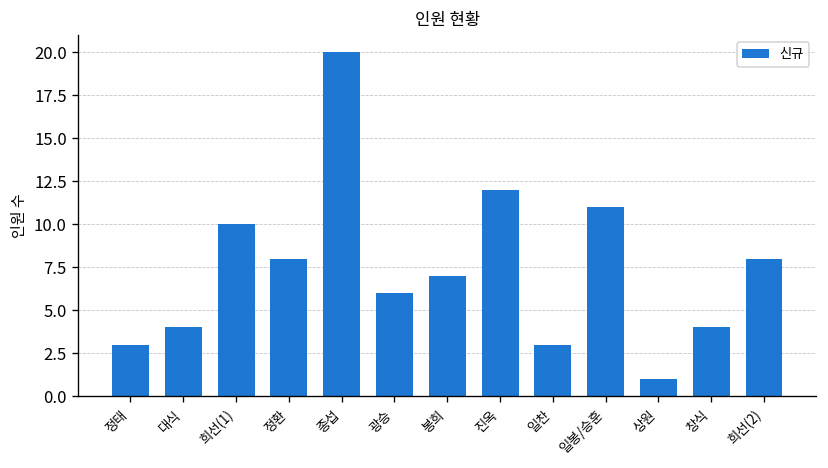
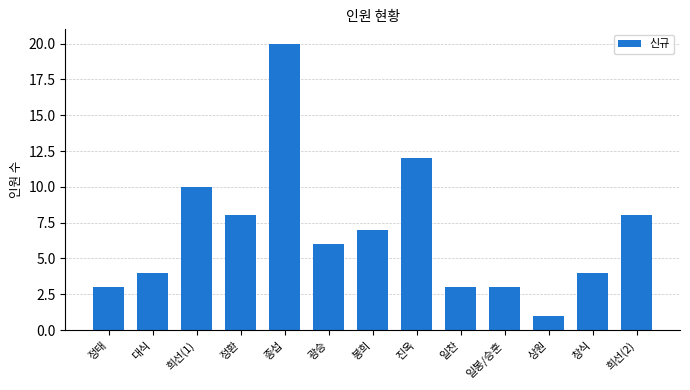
일봉/승훈: 11 -> 3
